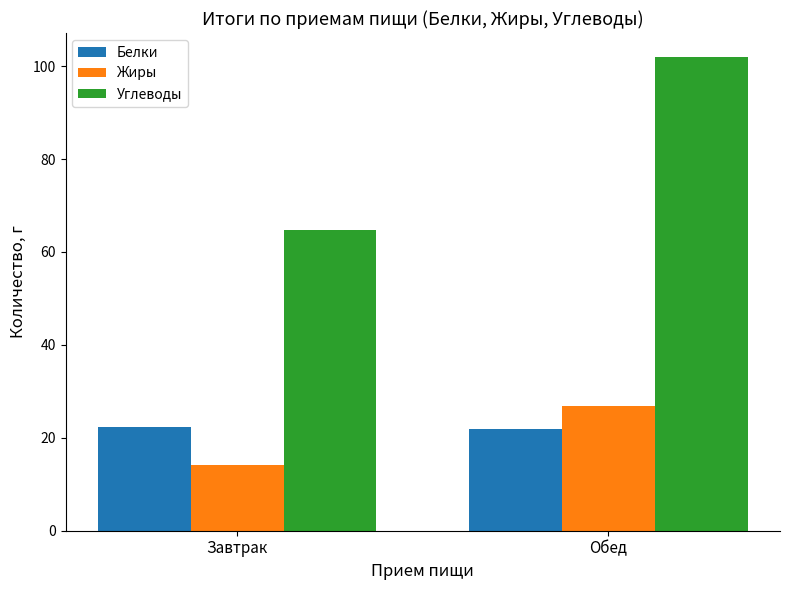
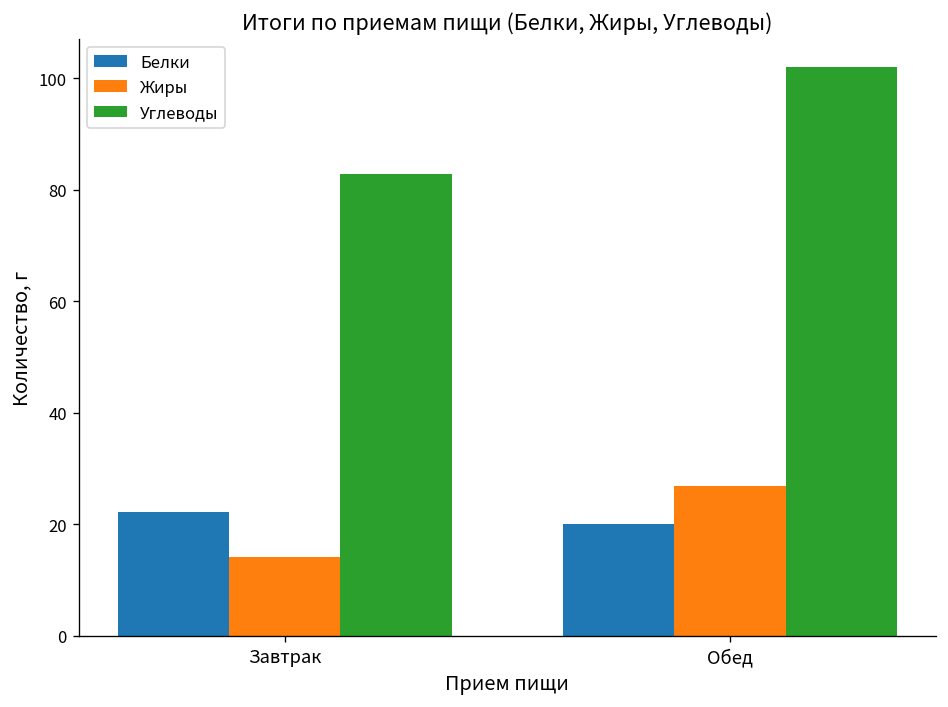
Углеводы, Завтрак: 65 -> 83
Белки, Обед: 22 -> 20
